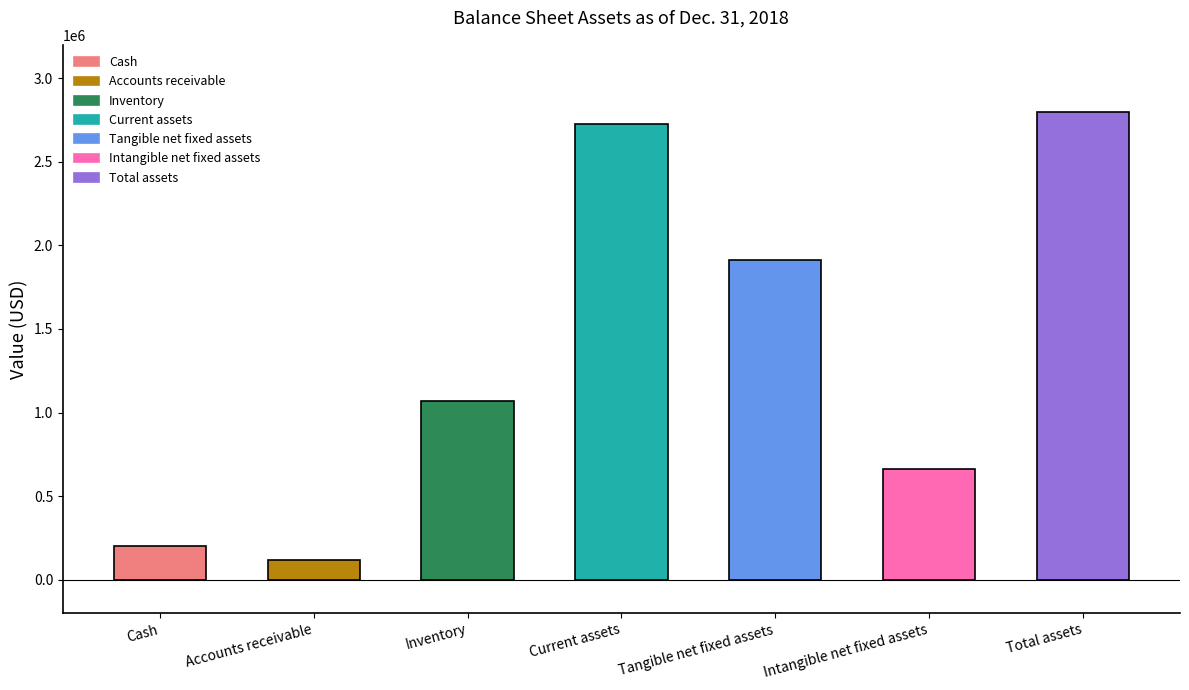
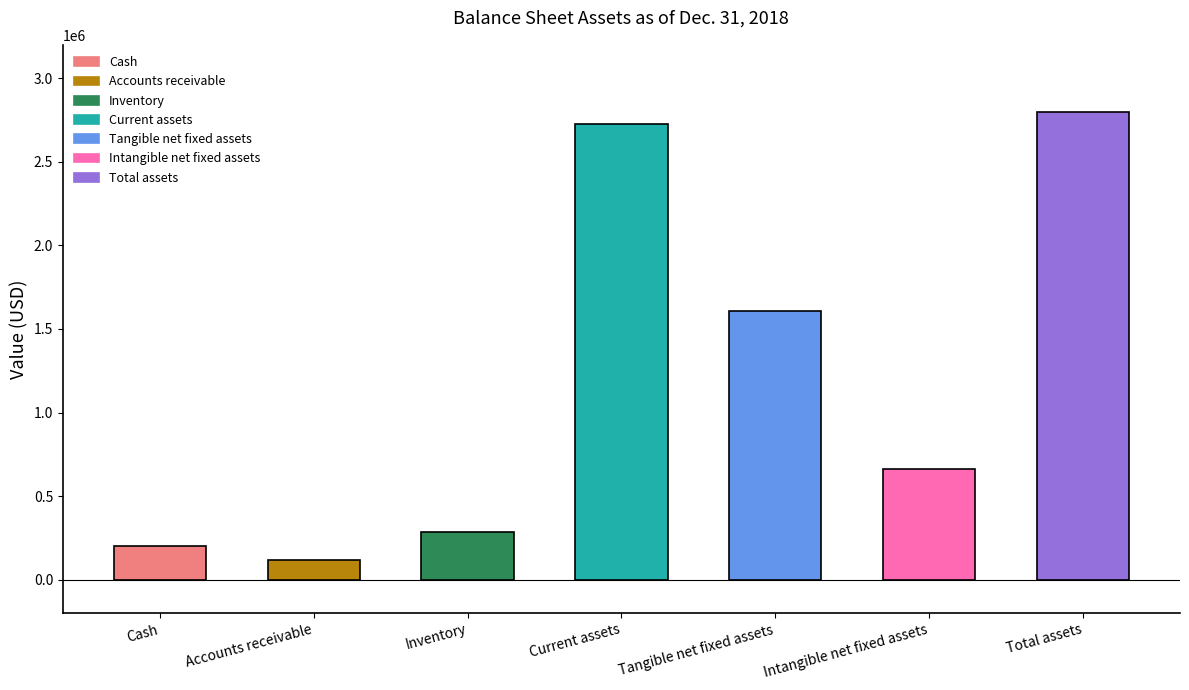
Inventory: 1070000 -> 290000
Tangible net fixed assets: 1910000 -> 1610000
